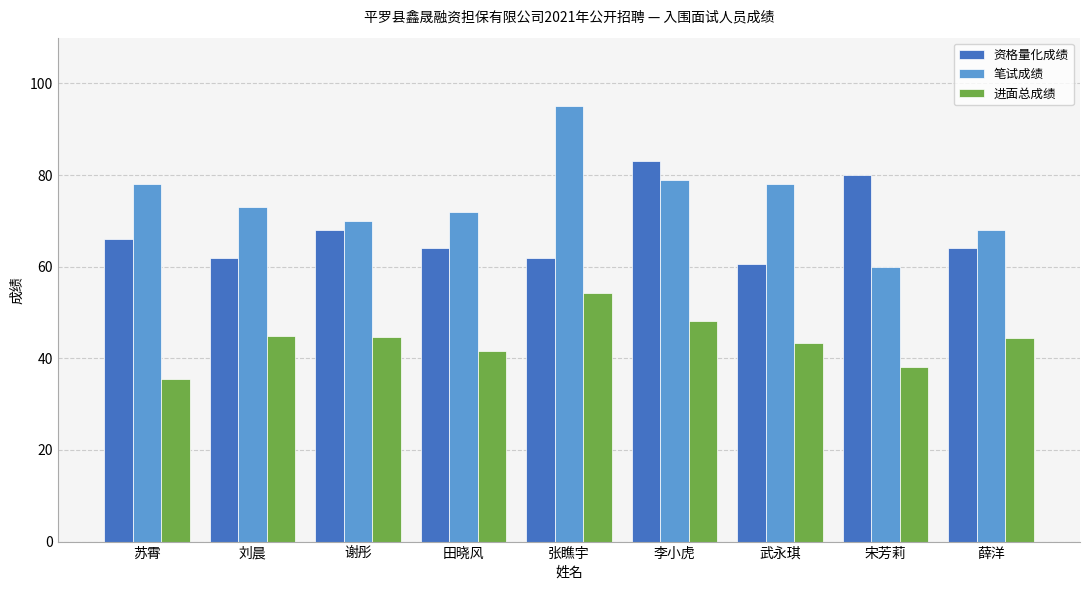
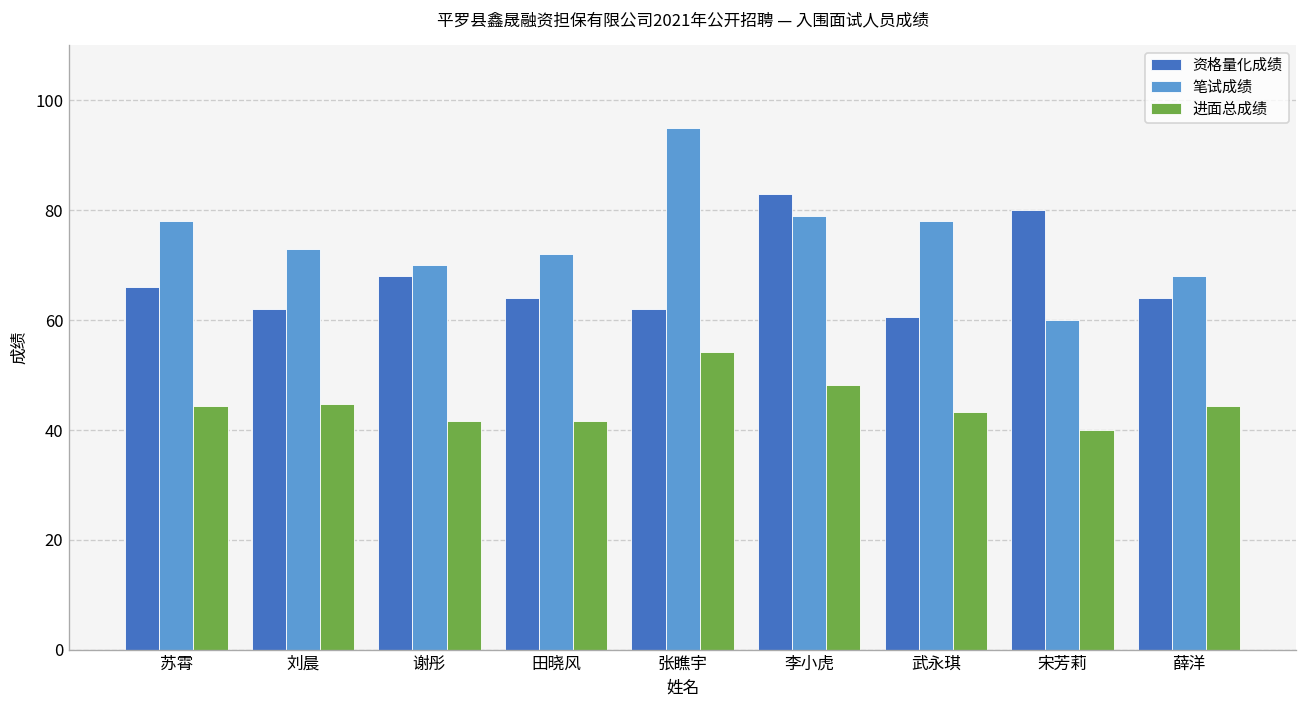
进面总成绩, 苏霄: 36 -> 44
进面总成绩, 谢彤: 45 -> 42
进面总成绩, 宋芳莉: 38 -> 40
